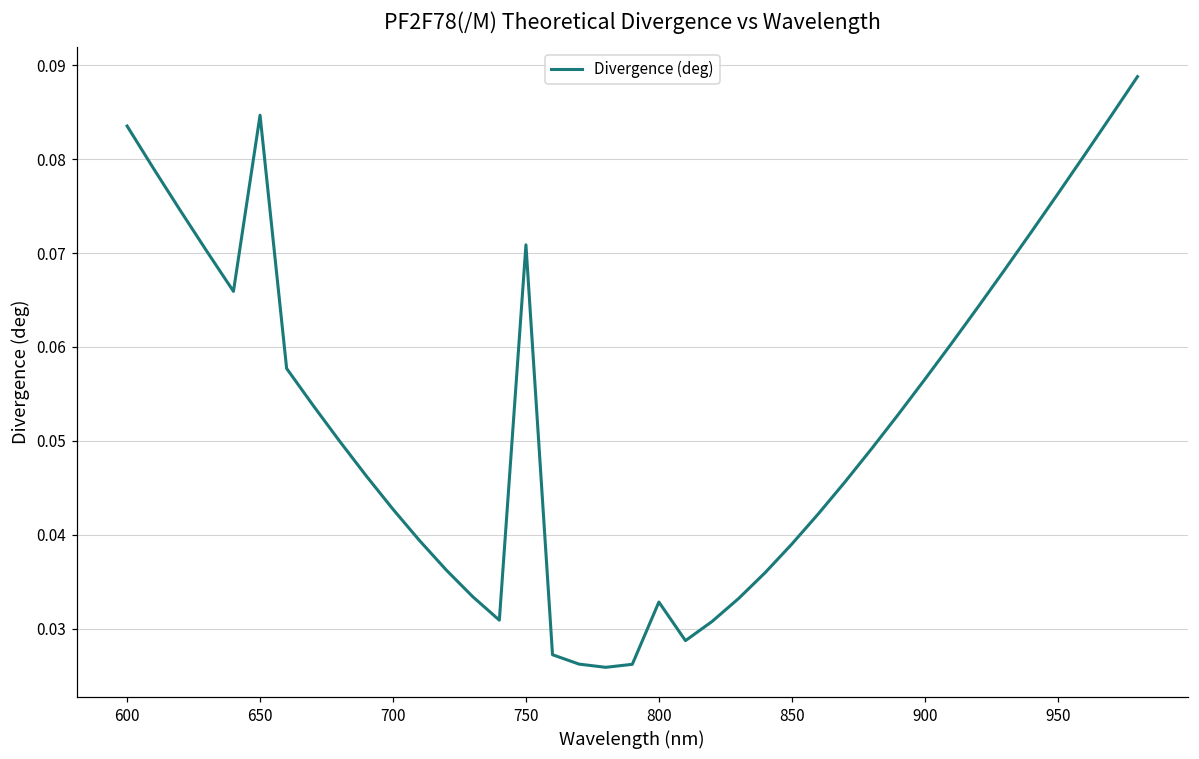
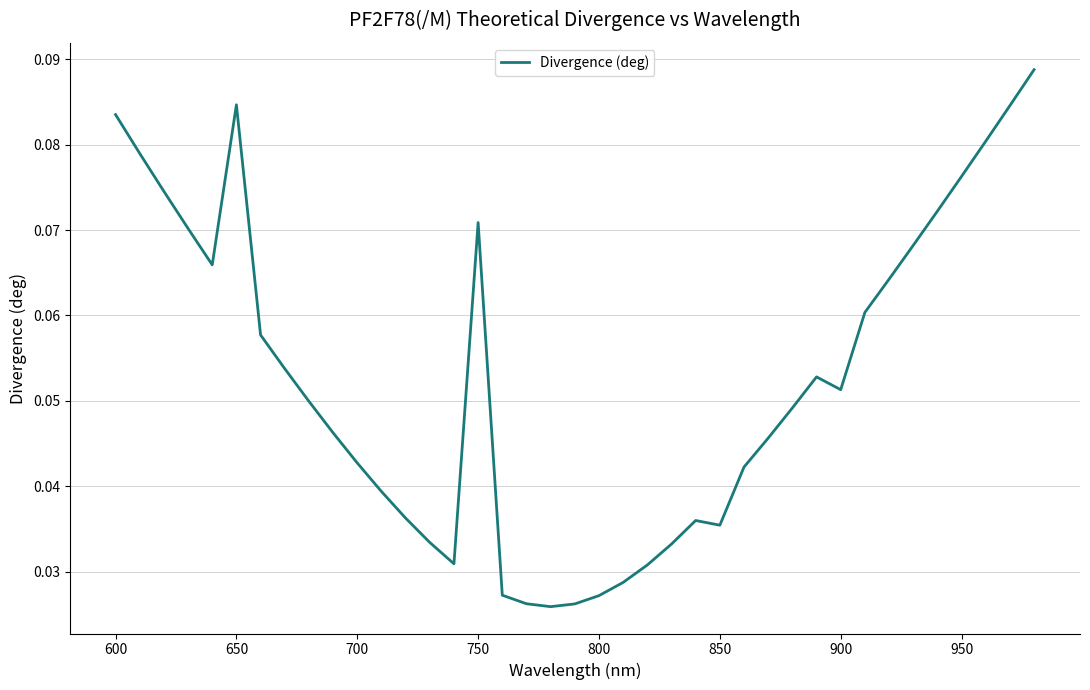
800: 0.033 -> 0.027
850: 0.039 -> 0.035
900: 0.057 -> 0.051
